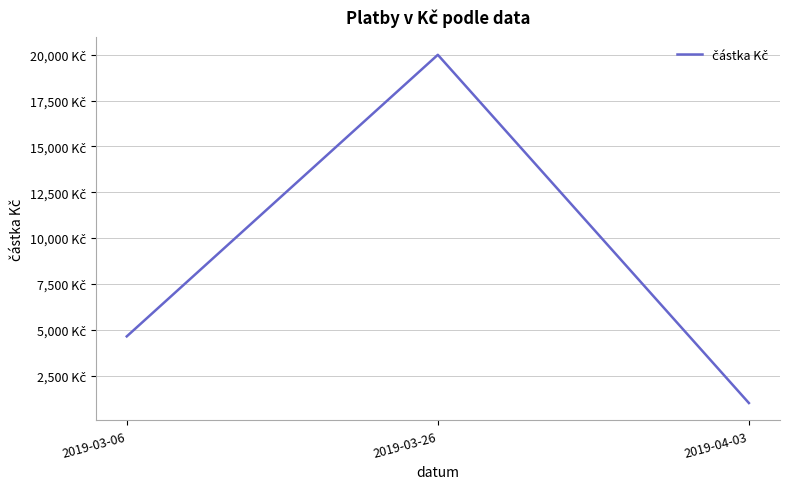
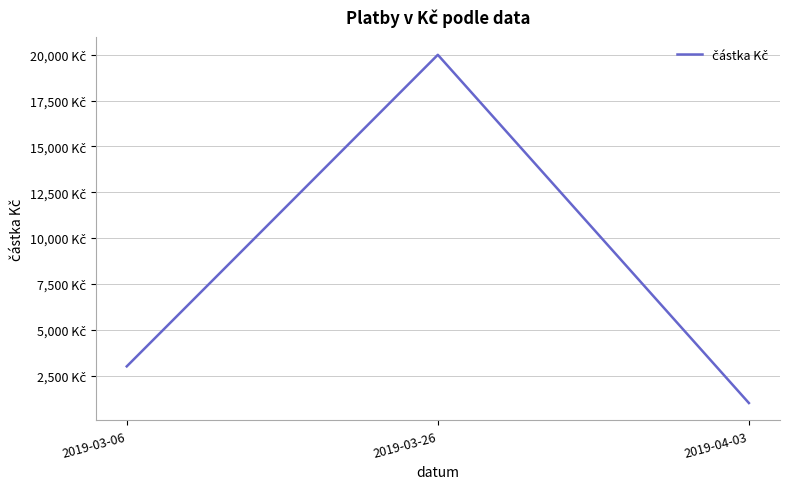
2019-03-06: 4,600 Kč -> 3,000 Kč
